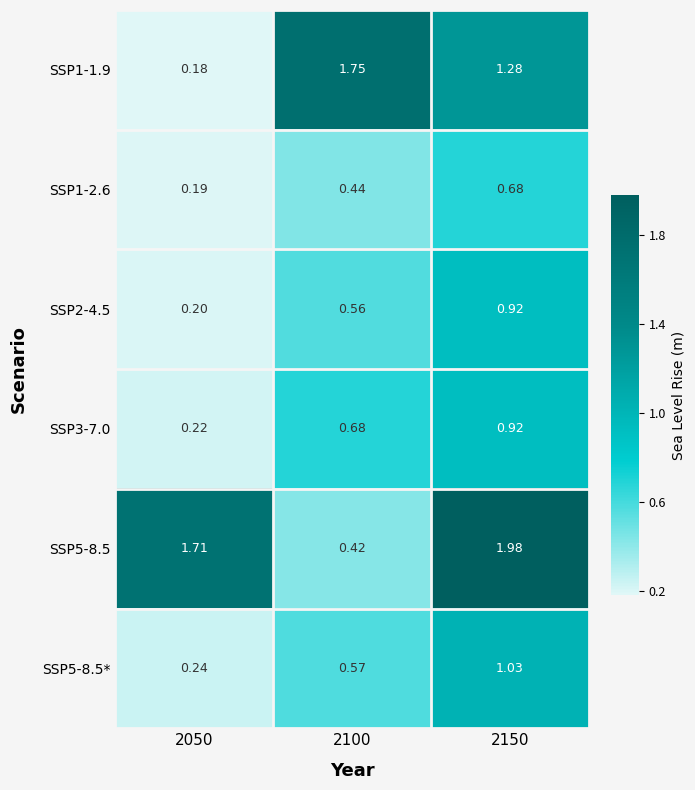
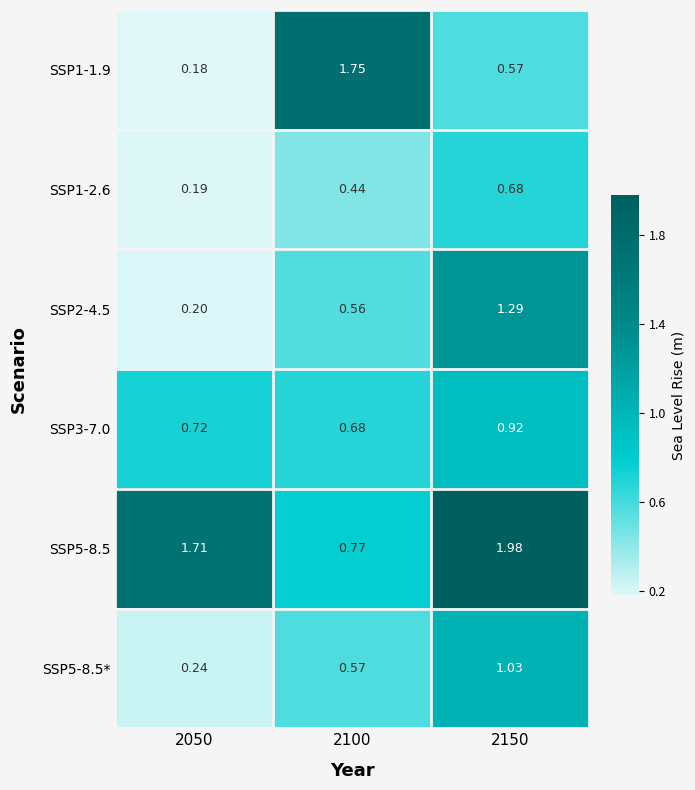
SSP1-1.9, 2150: 1.28 -> 0.57
SSP2-4.5, 2150: 0.92 -> 1.29
SSP3-7.0, 2050: 0.22 -> 0.72
SSP5-8.5, 2100: 0.42 -> 0.77
